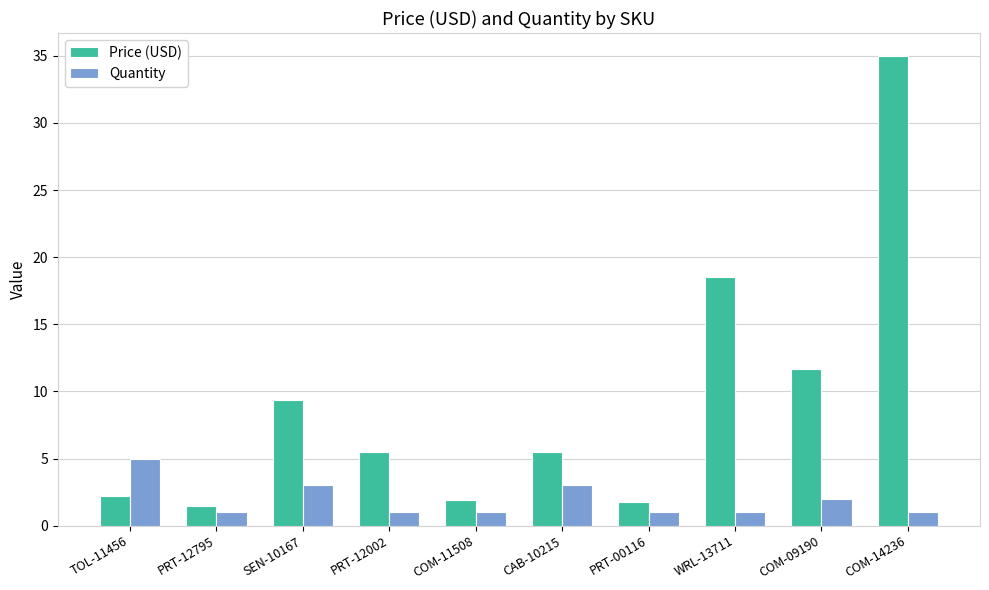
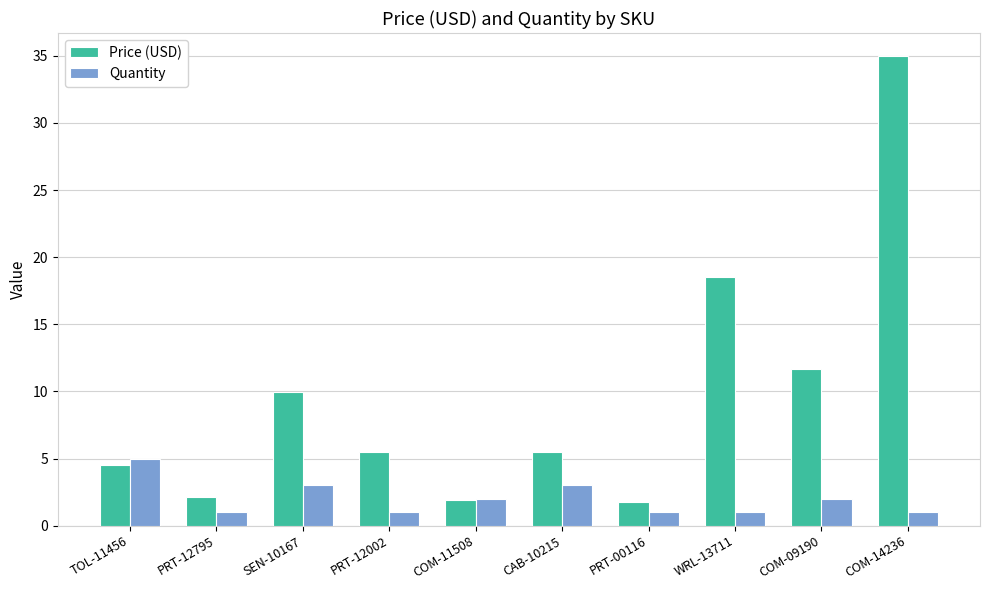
Price (USD), TOL-11456: 2.2 -> 4.5
Price (USD), PRT-12795: 1.5 -> 2.1
Price (USD), SEN-10167: 9.3 -> 10.0
Quantity, COM-11508: 1 -> 2
